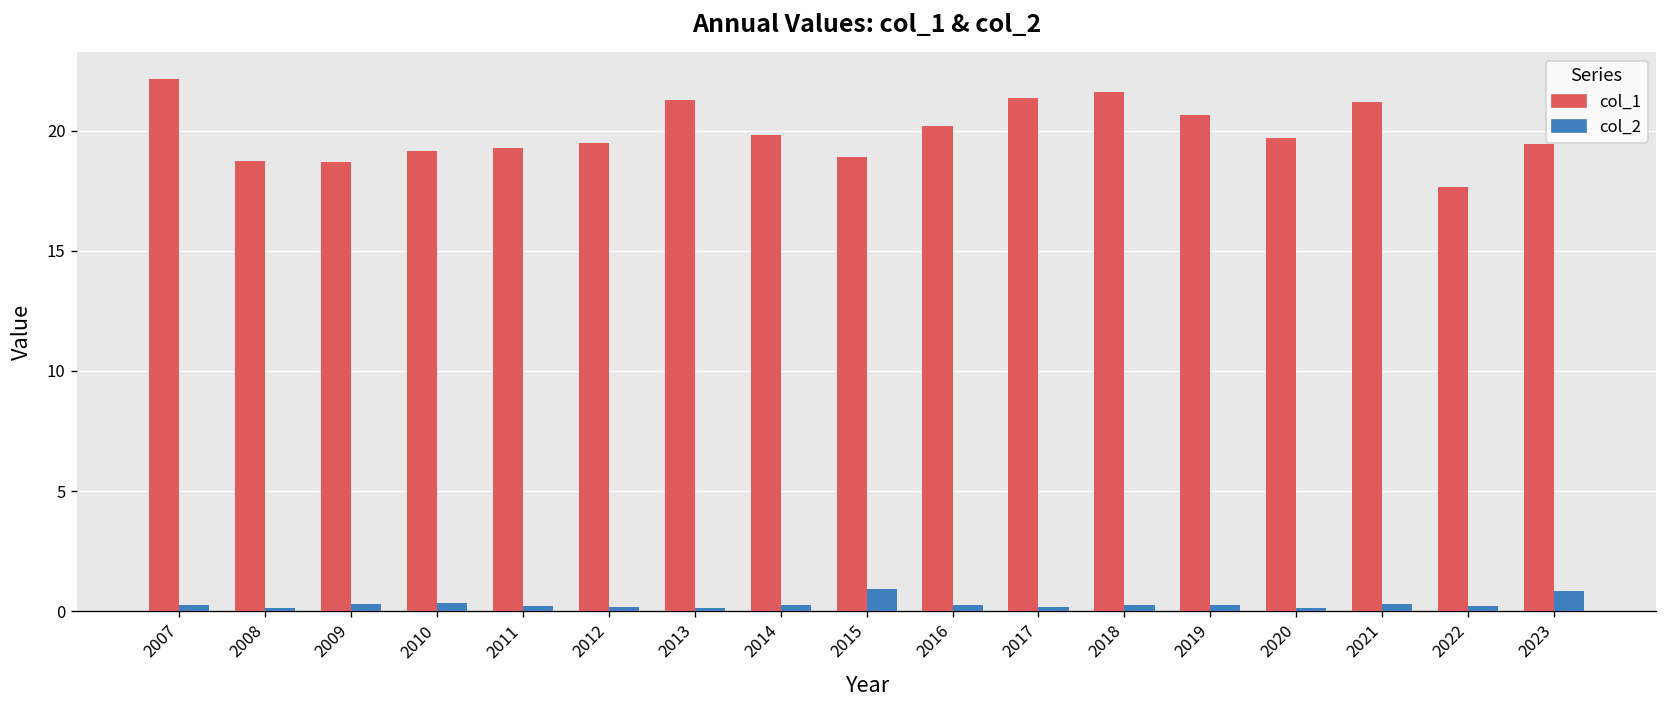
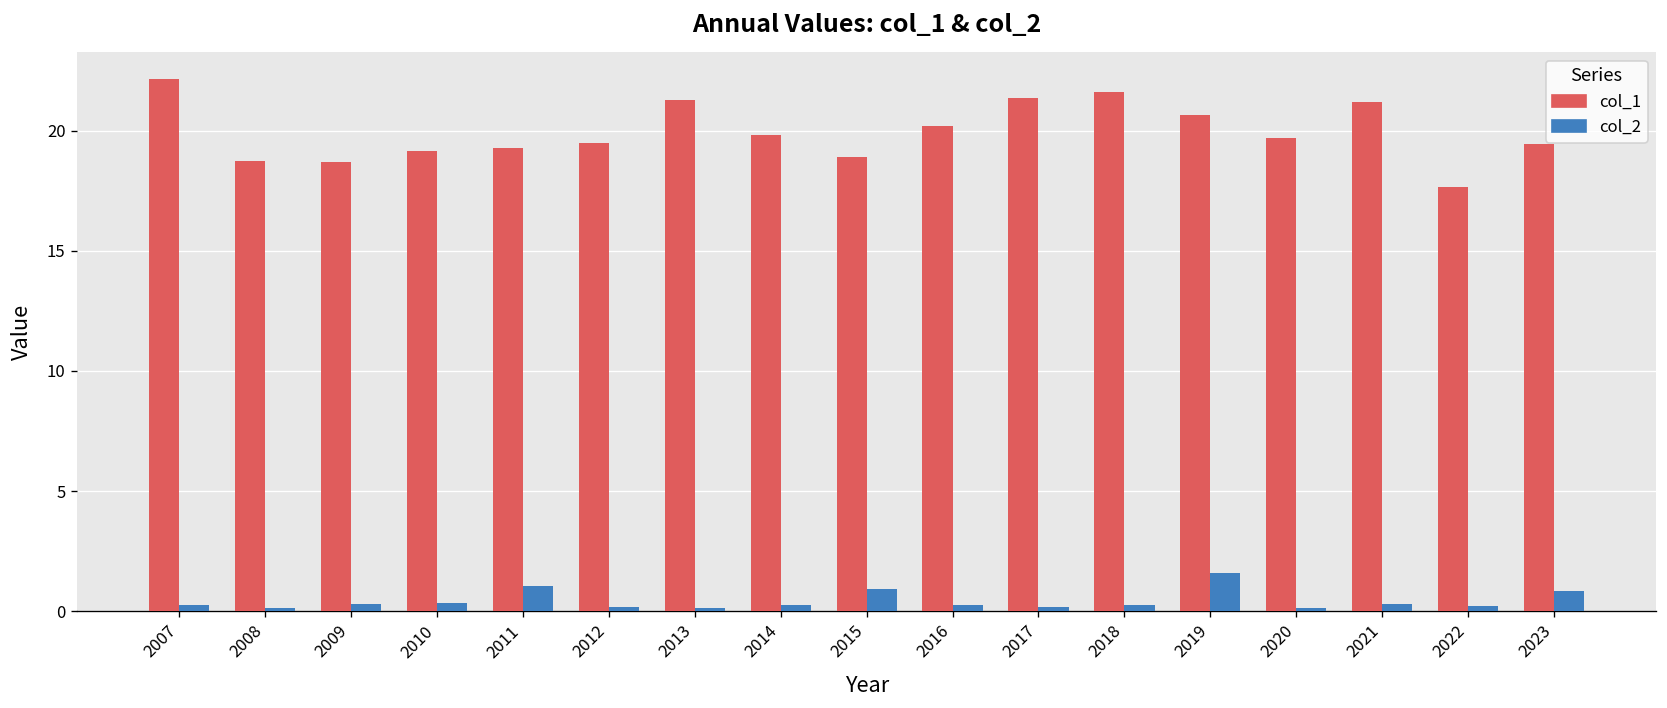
col_2, 2011: 0.2 -> 1.1
col_2, 2019: 0.2 -> 1.6
